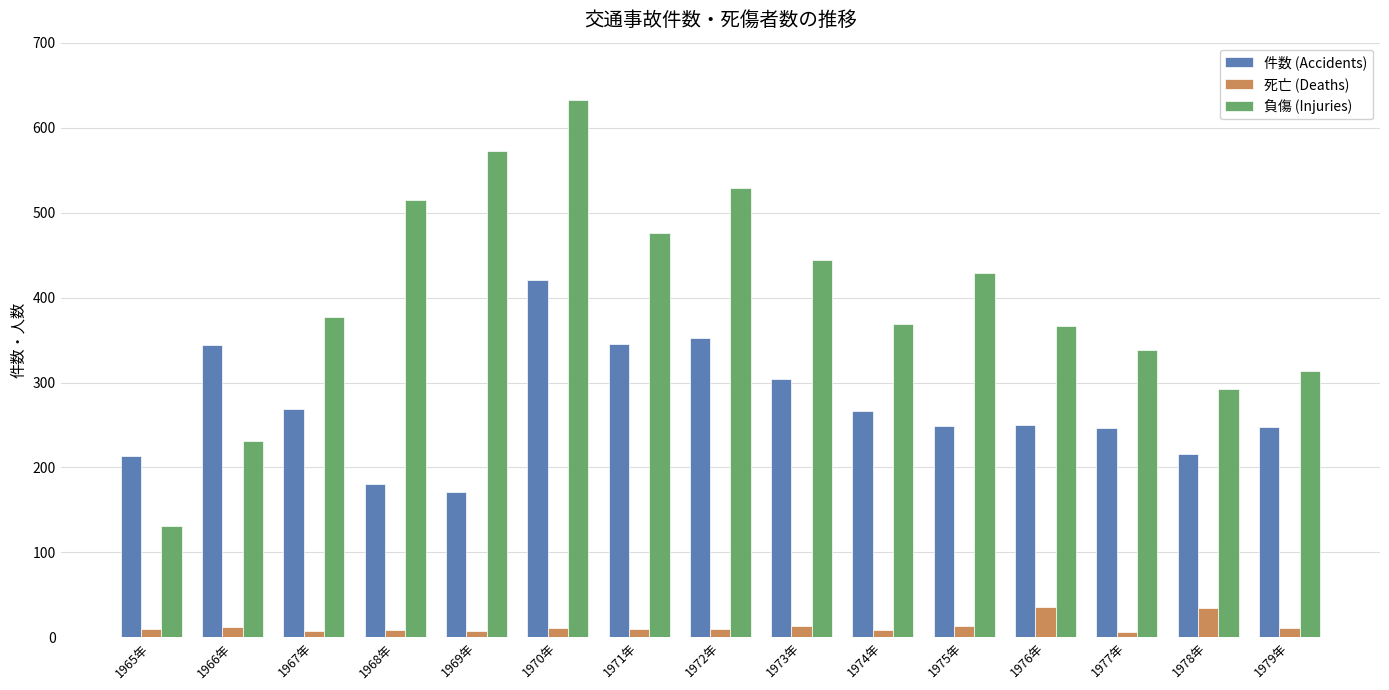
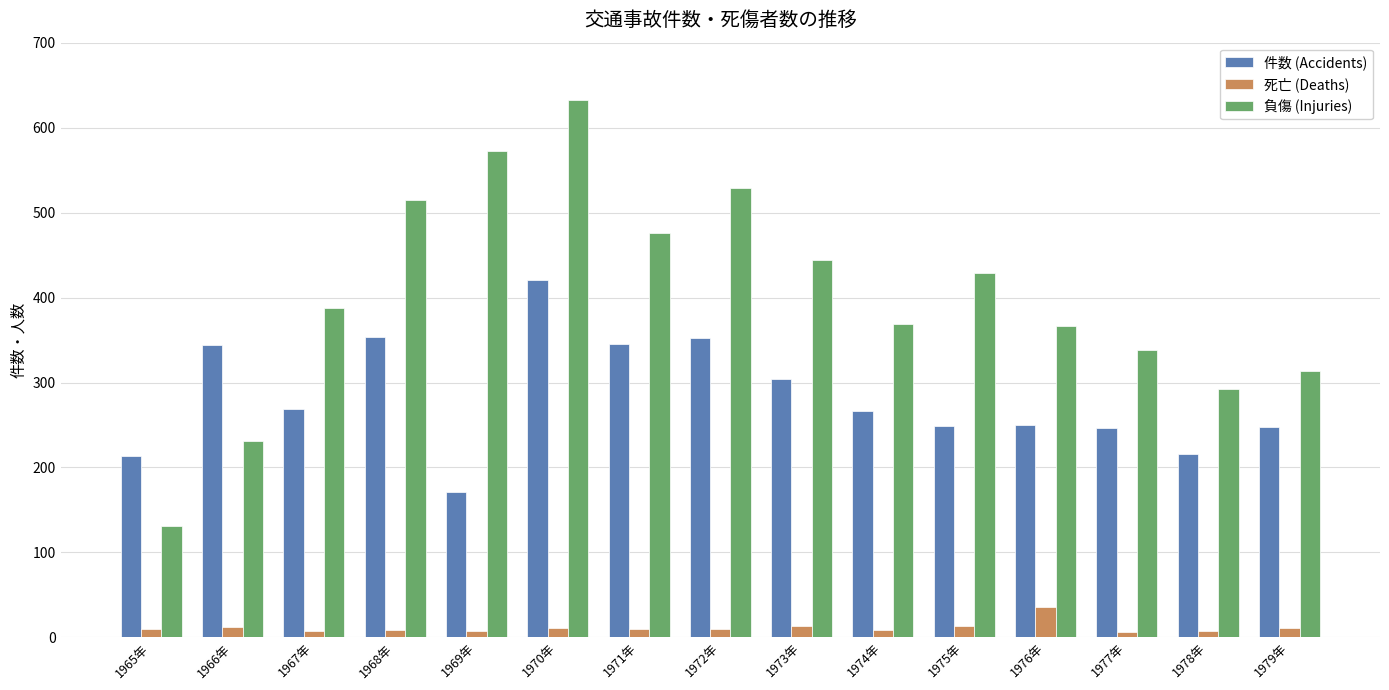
負傷 (Injuries), 1967年: 380 -> 390
件数 (Accidents), 1968年: 180 -> 350
死亡 (Deaths), 1978年: 40 -> 10
